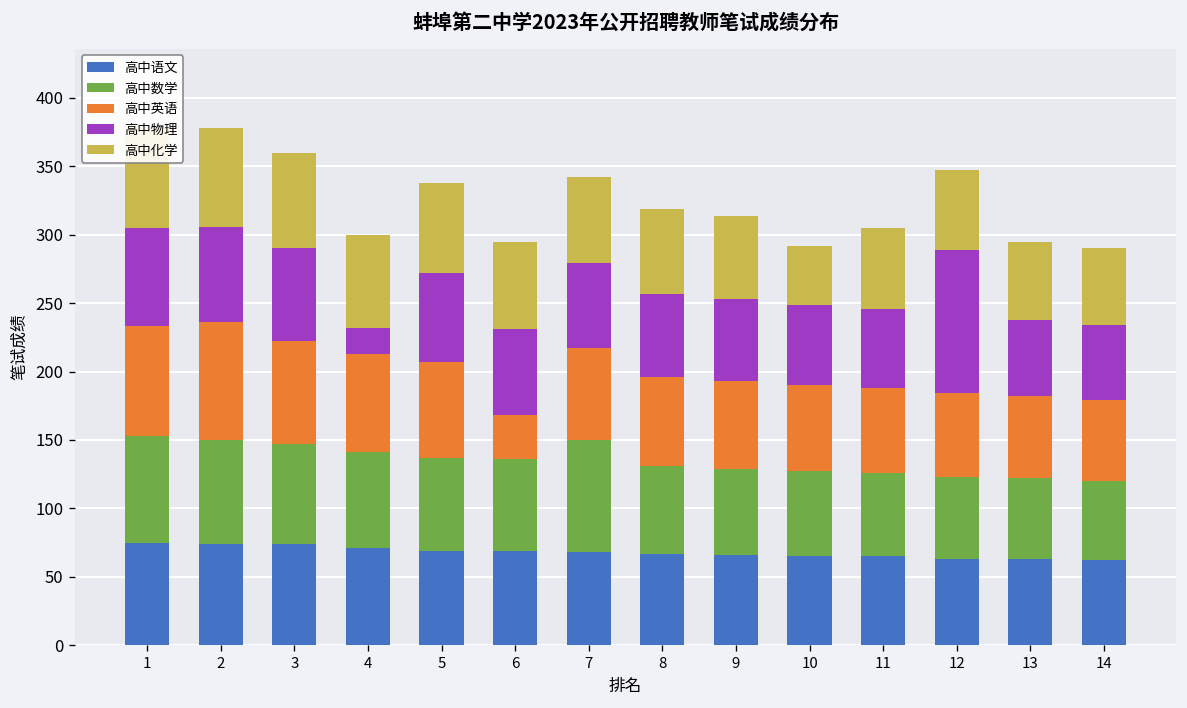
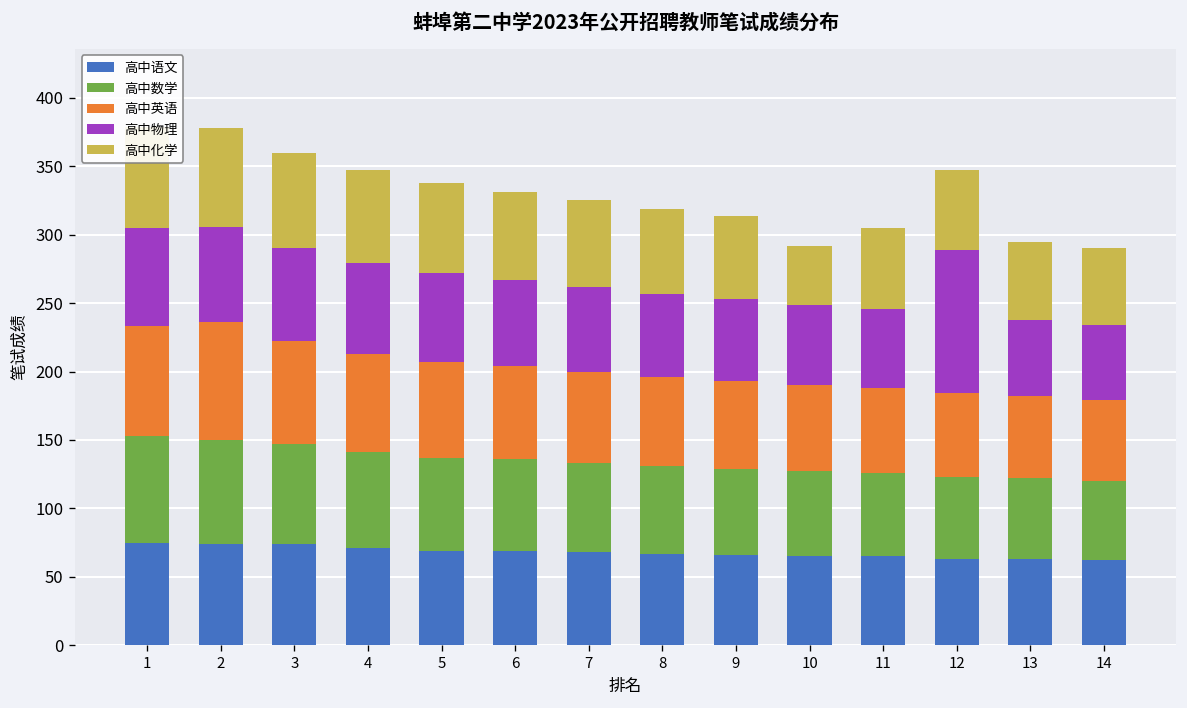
高中物理, 4: 19 -> 66
高中英语, 6: 32 -> 68
高中数学, 7: 82 -> 65
